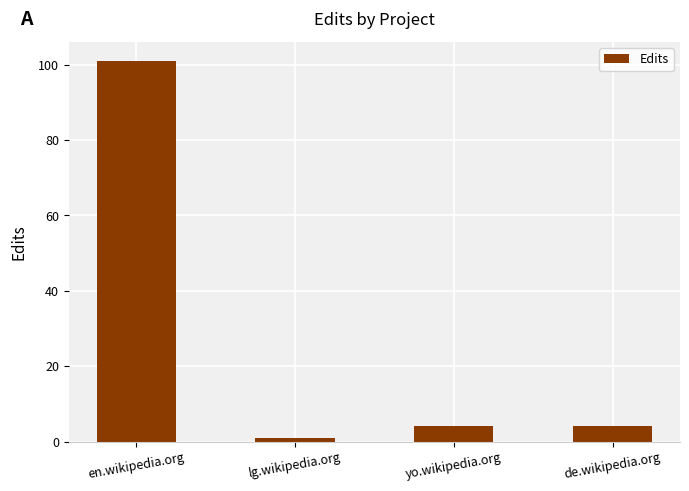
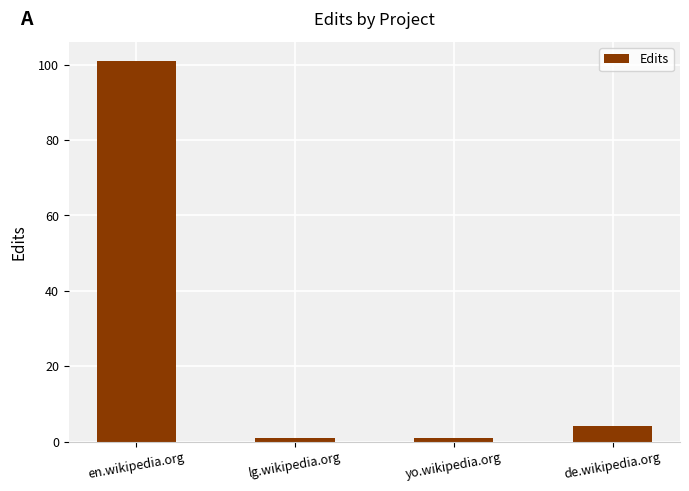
yo.wikipedia.org: 4 -> 1
